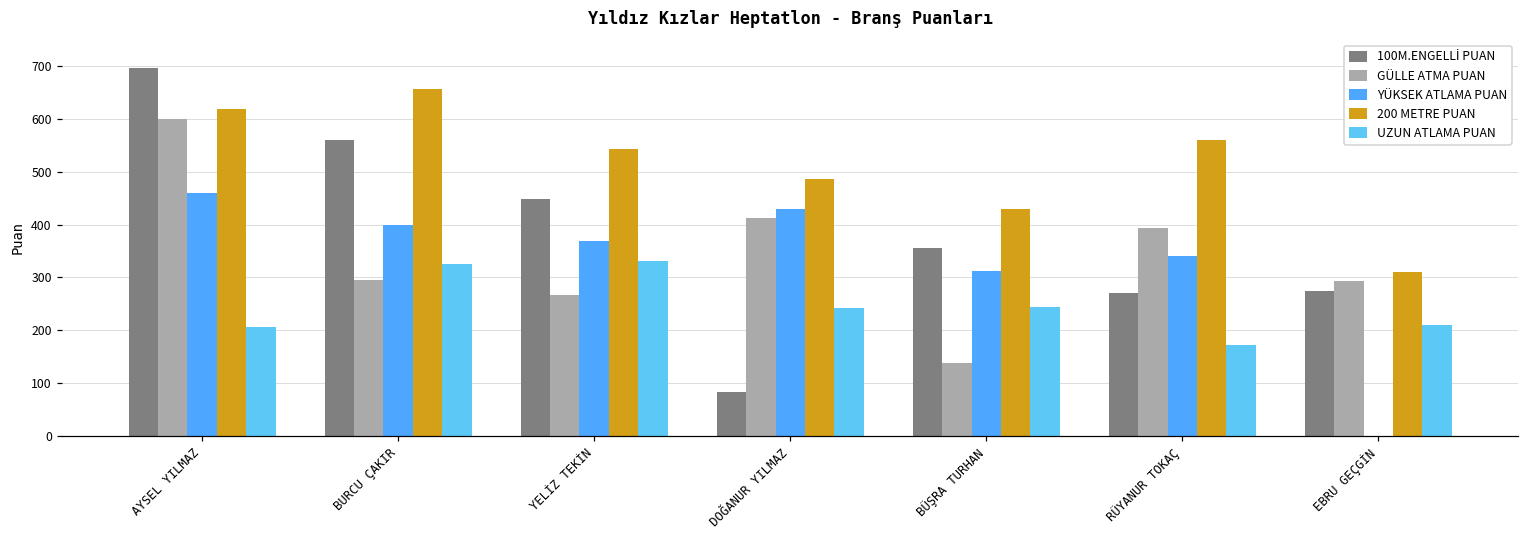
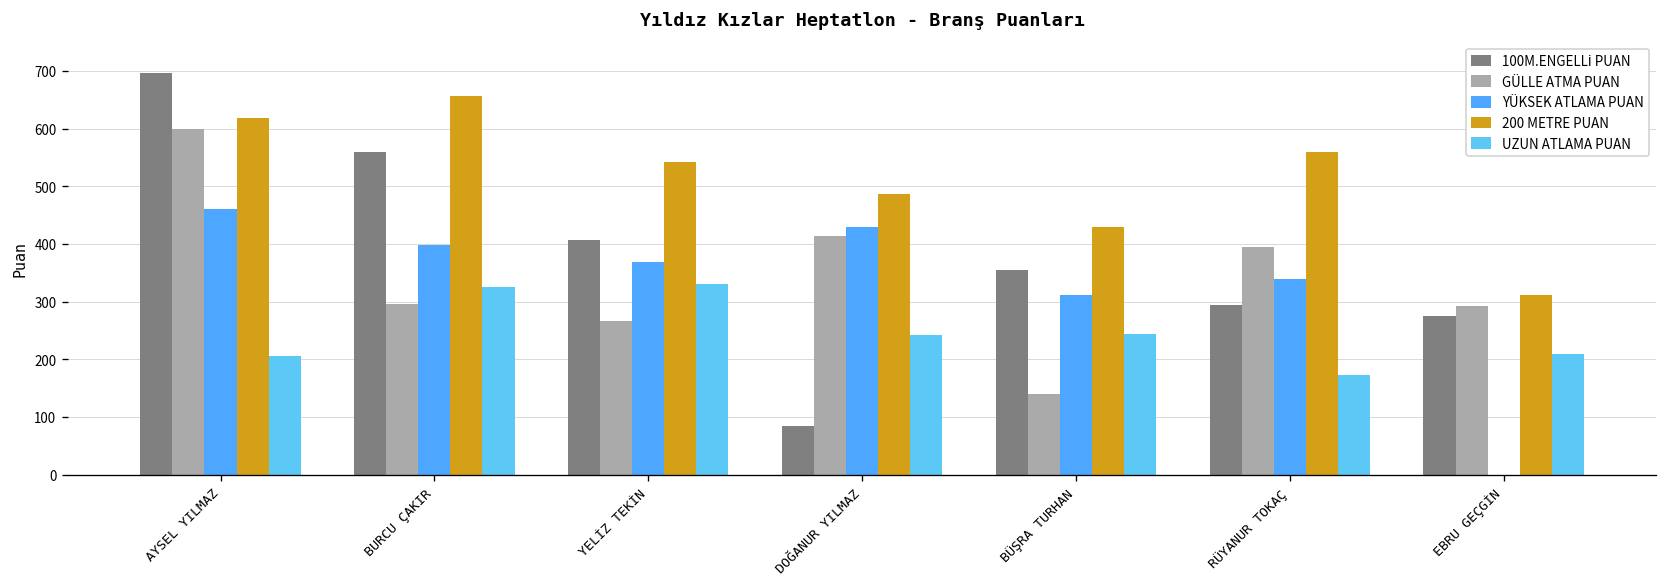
100M.ENGELLİ PUAN, YELİZ TEKİN: 450 -> 410
100M.ENGELLİ PUAN, RÜYANUR TOKAÇ: 270 -> 300
